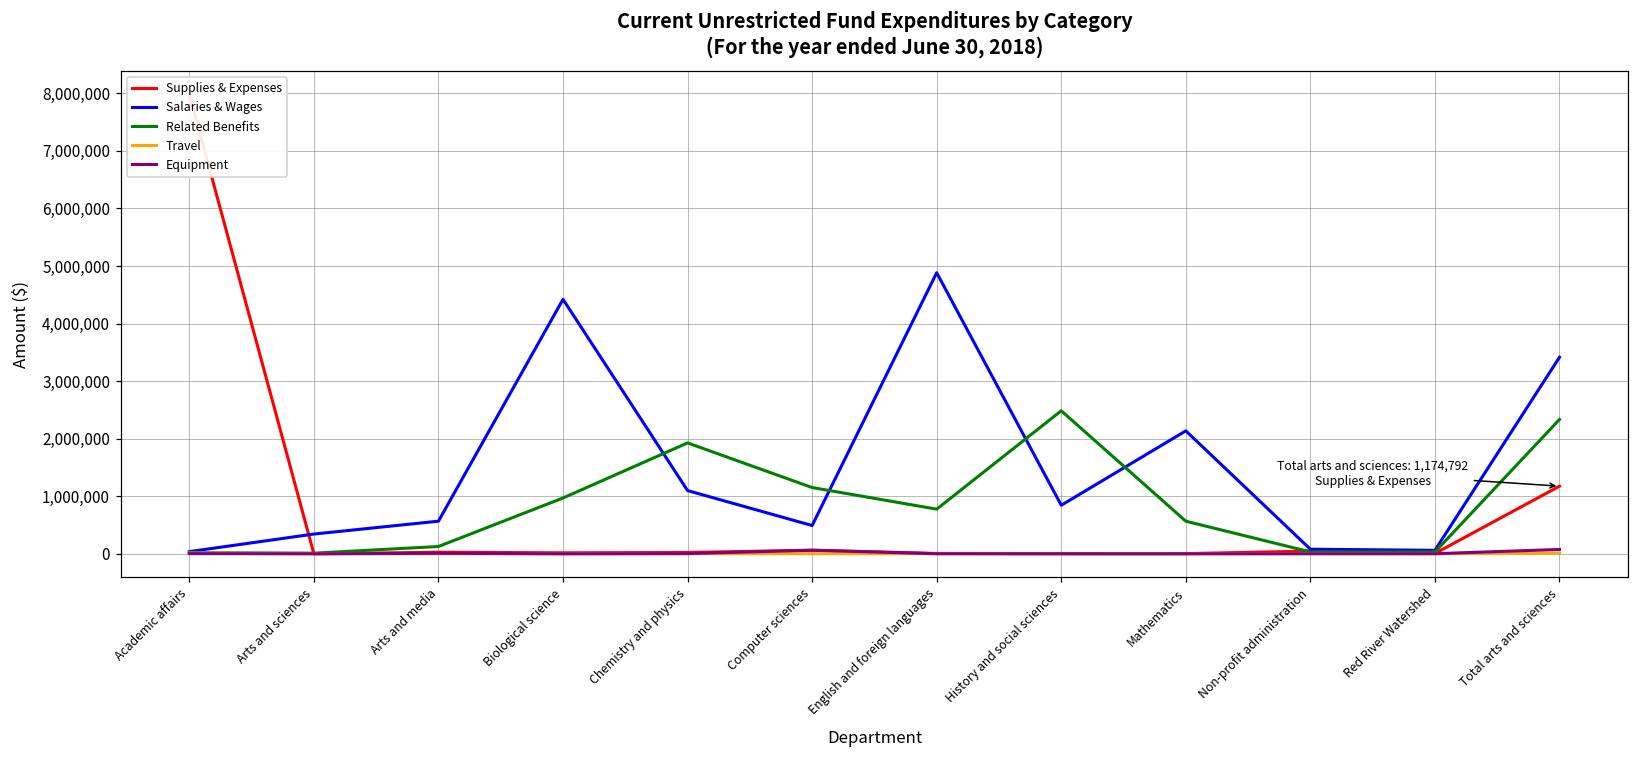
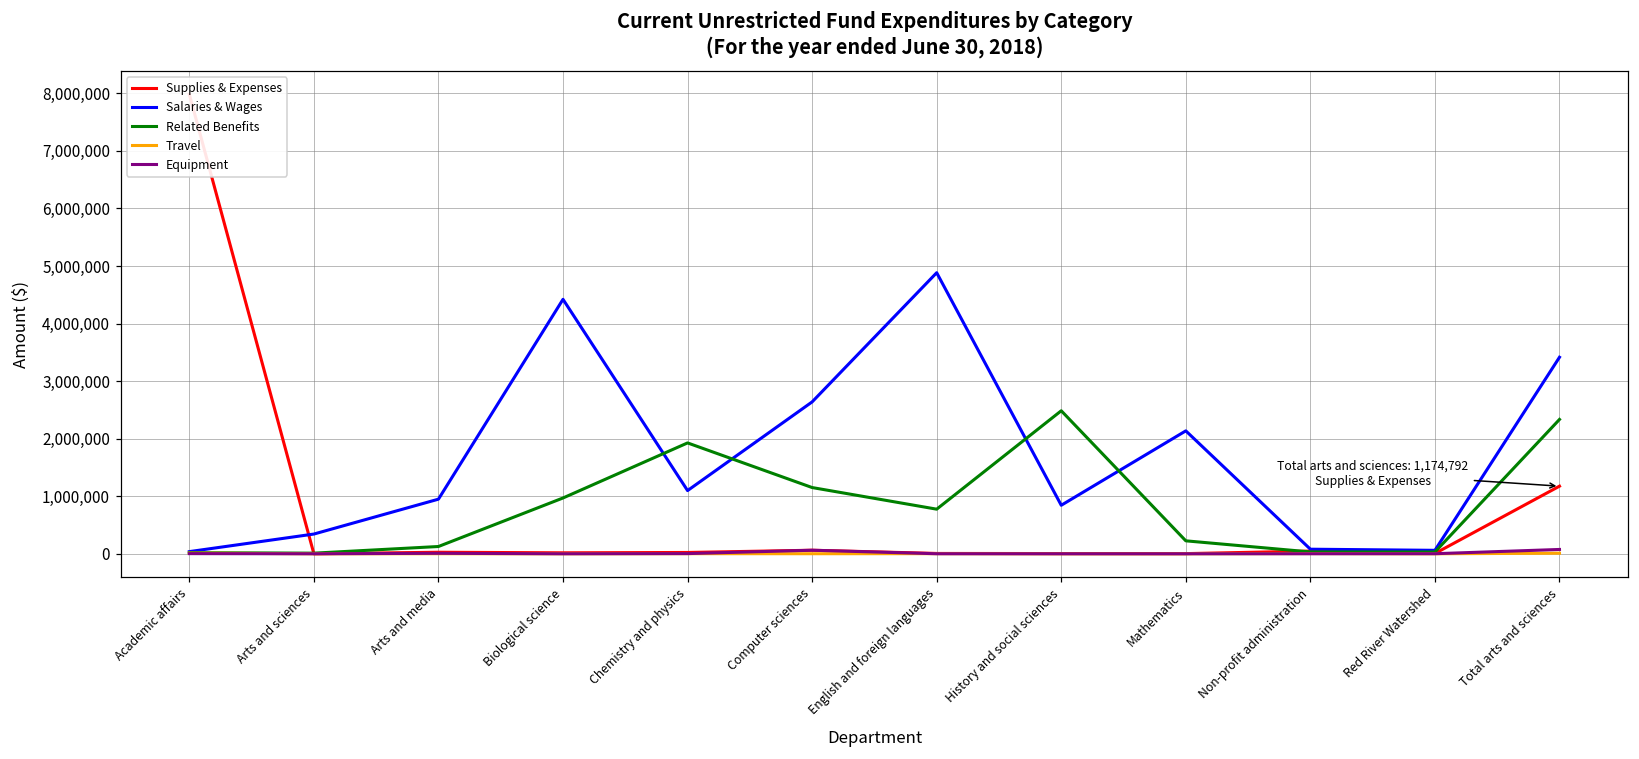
Salaries & Wages, Arts and media: 600,000 -> 900,000
Salaries & Wages, Computer sciences: 500,000 -> 2,600,000
Related Benefits, Mathematics: 600,000 -> 200,000
